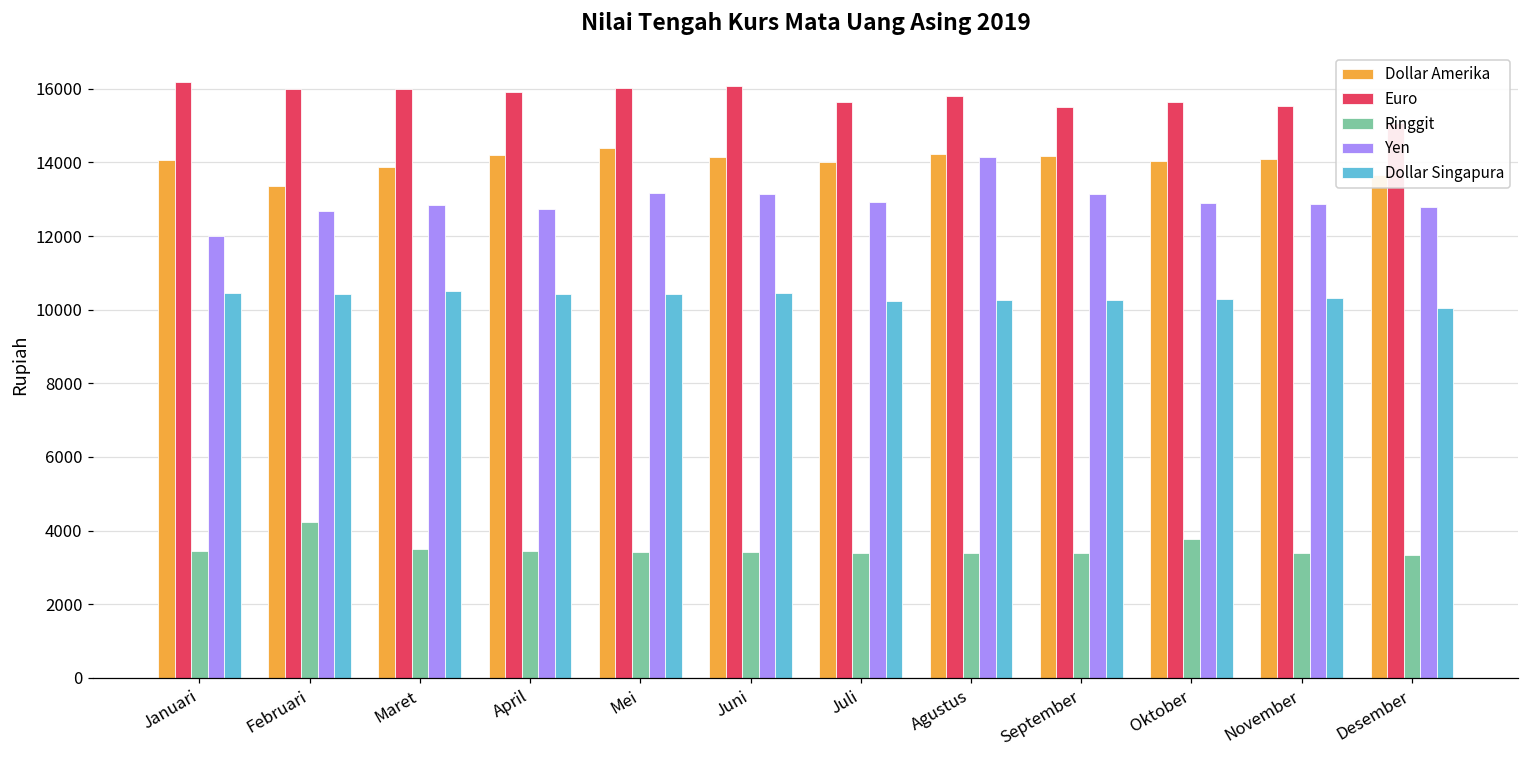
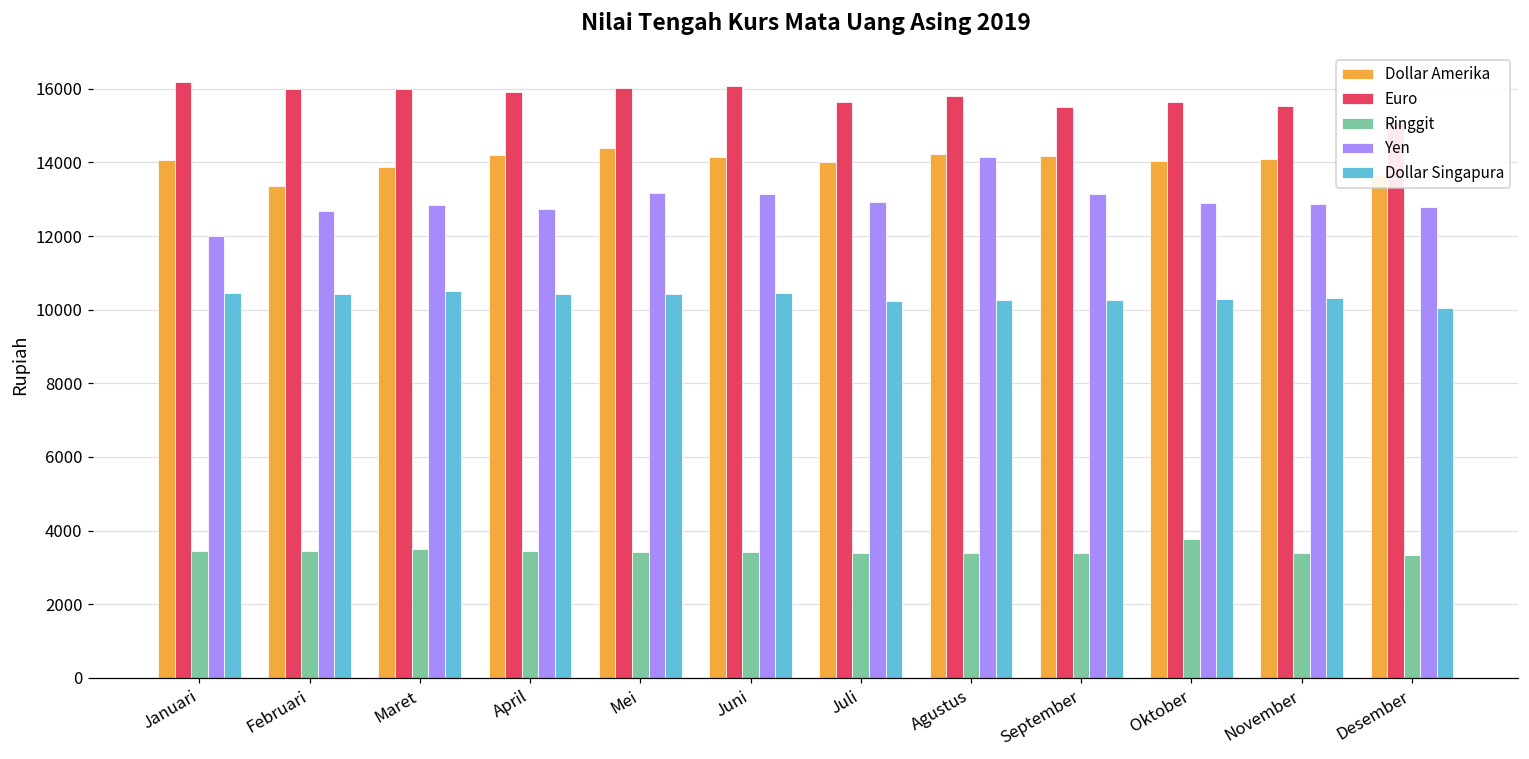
Ringgit, Februari: 4200 -> 3500
